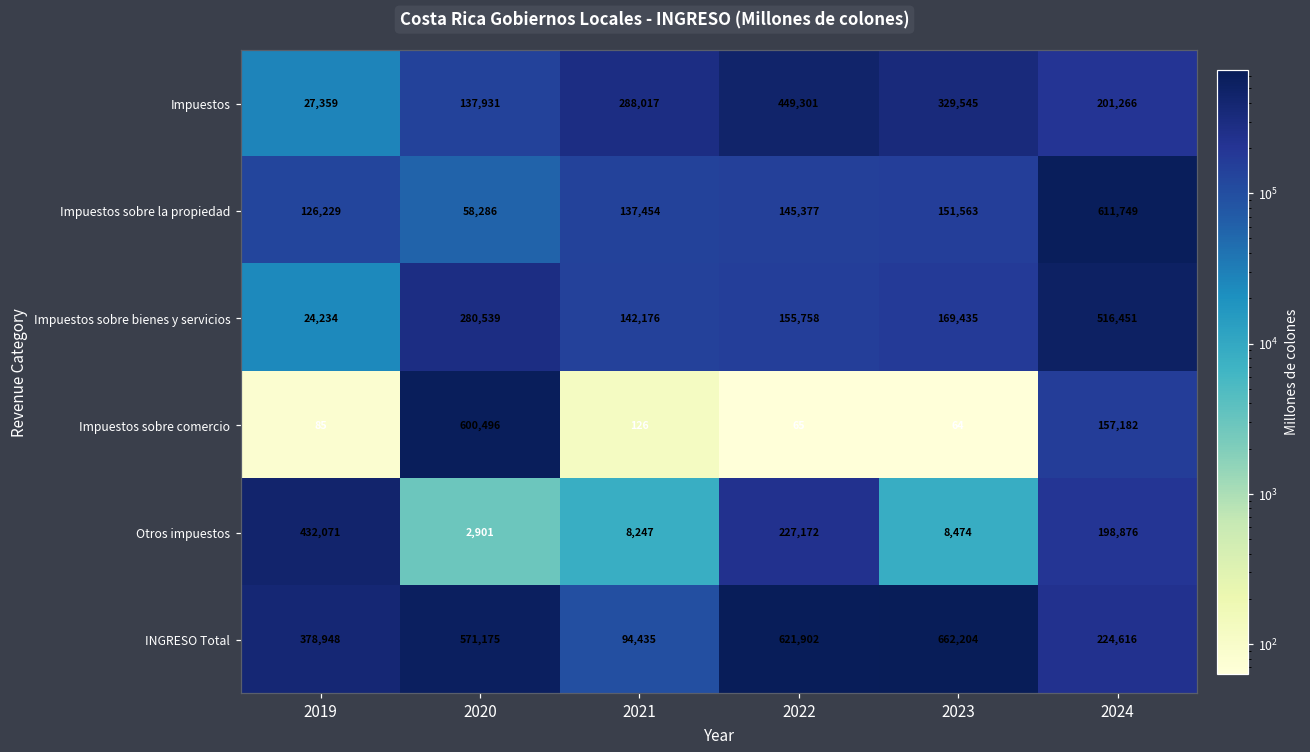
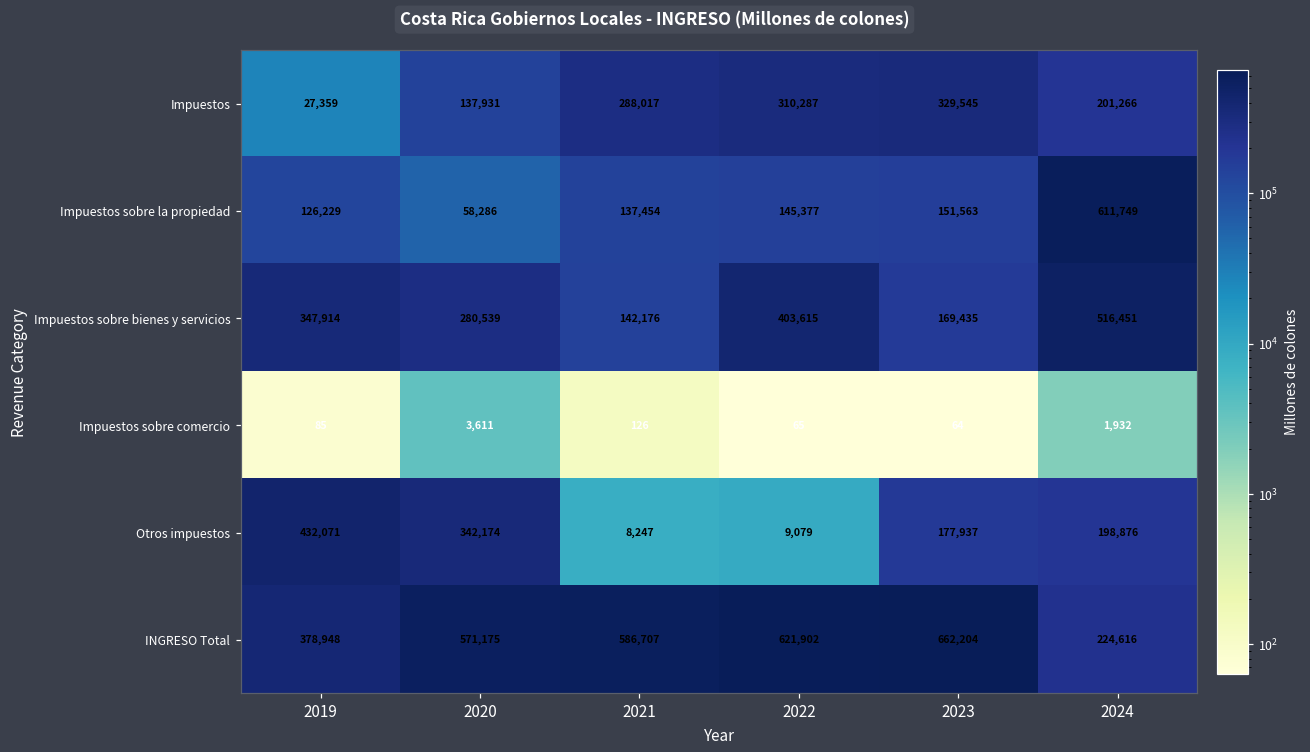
Impuestos, 2022: 449,301 -> 310,287
Impuestos sobre bienes y servicios, 2019: 24,234 -> 347,914
Impuestos sobre bienes y servicios, 2022: 155,758 -> 403,615
Impuestos sobre comercio, 2020: 600,496 -> 3,611
Impuestos sobre comercio, 2024: 157,182 -> 1,932
Otros impuestos, 2020: 2,901 -> 342,174
Otros impuestos, 2022: 227,172 -> 9,079
Otros impuestos, 2023: 8,474 -> 177,937
INGRESO Total, 2021: 94,435 -> 586,707
